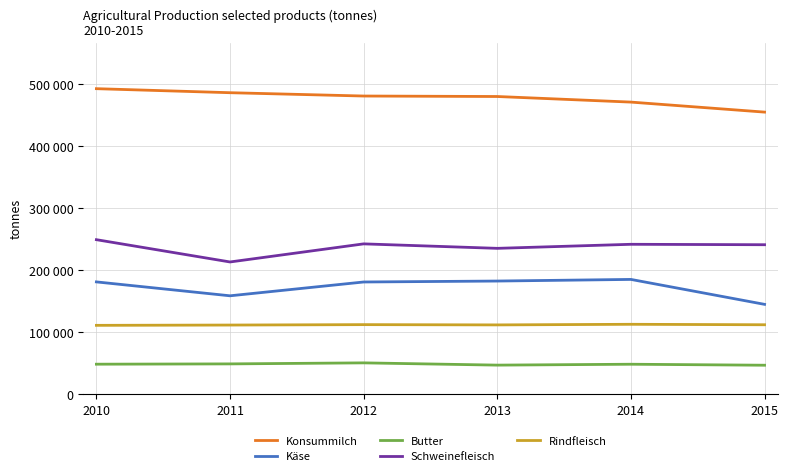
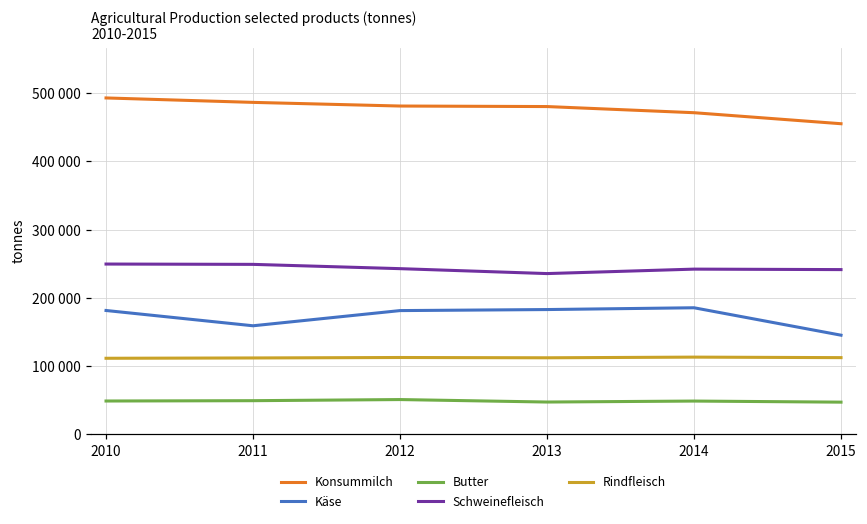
Schweinefleisch, 2011: 210000 -> 250000
